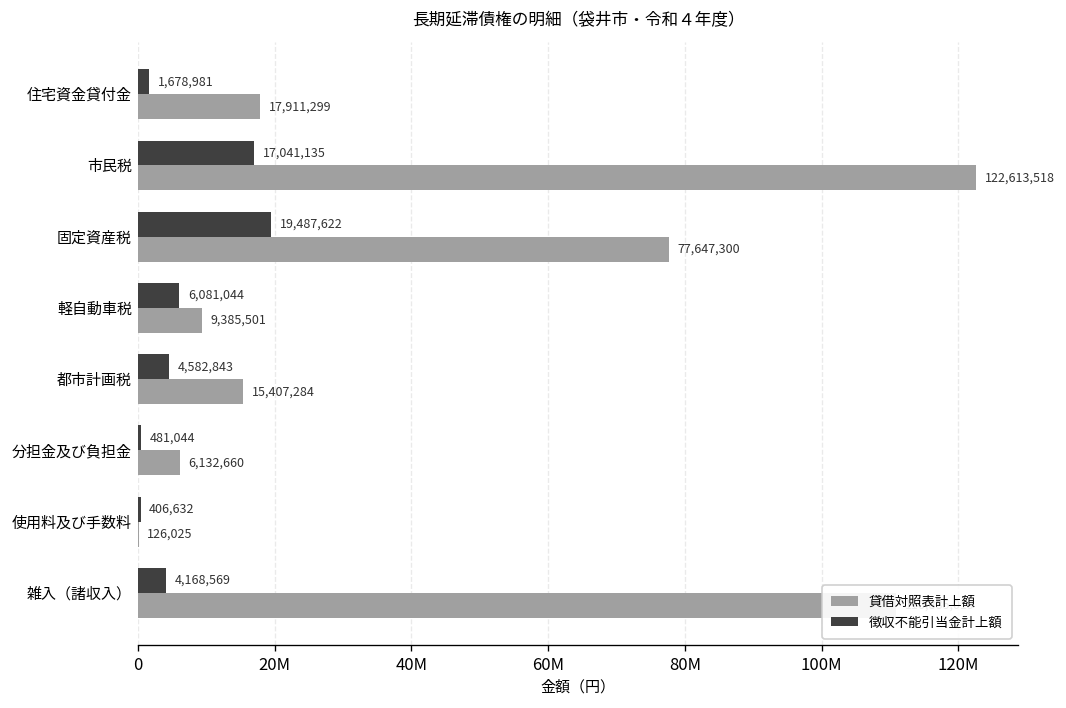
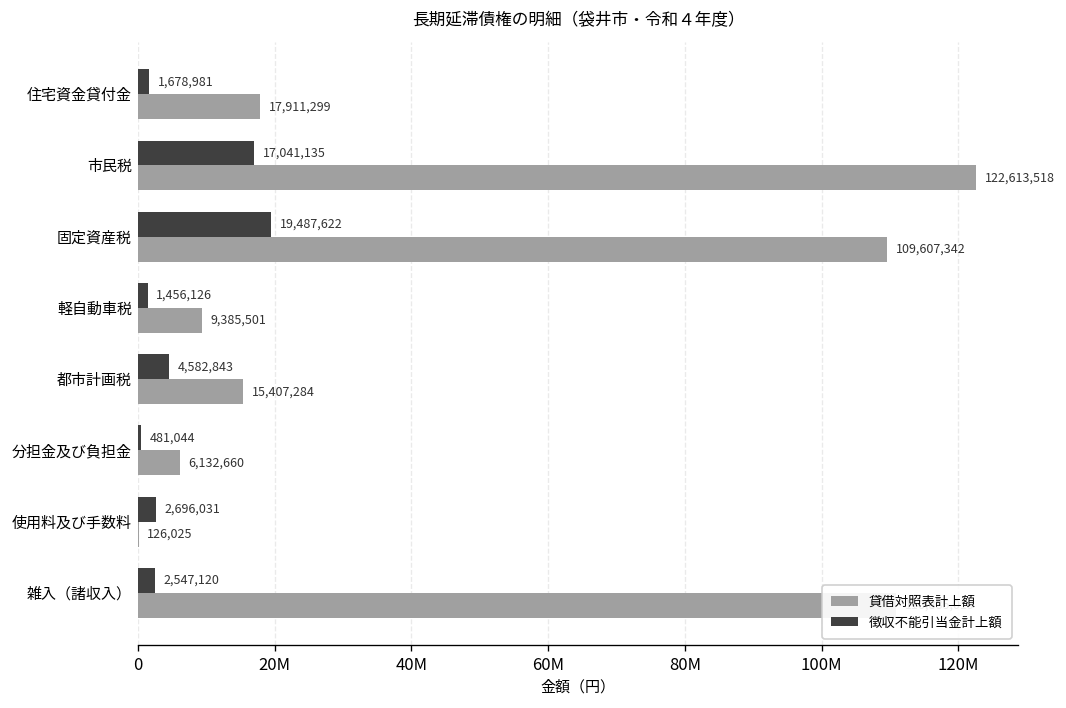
貸借対照表計上額, 固定資産税: 77,647,300 -> 109,607,342
徴収不能引当金計上額, 軽自動車税: 6,081,044 -> 1,456,126
徴収不能引当金計上額, 使用料及び手数料: 406,632 -> 2,696,031
徴収不能引当金計上額, 雑入（諸収入）: 4,168,569 -> 2,547,120
